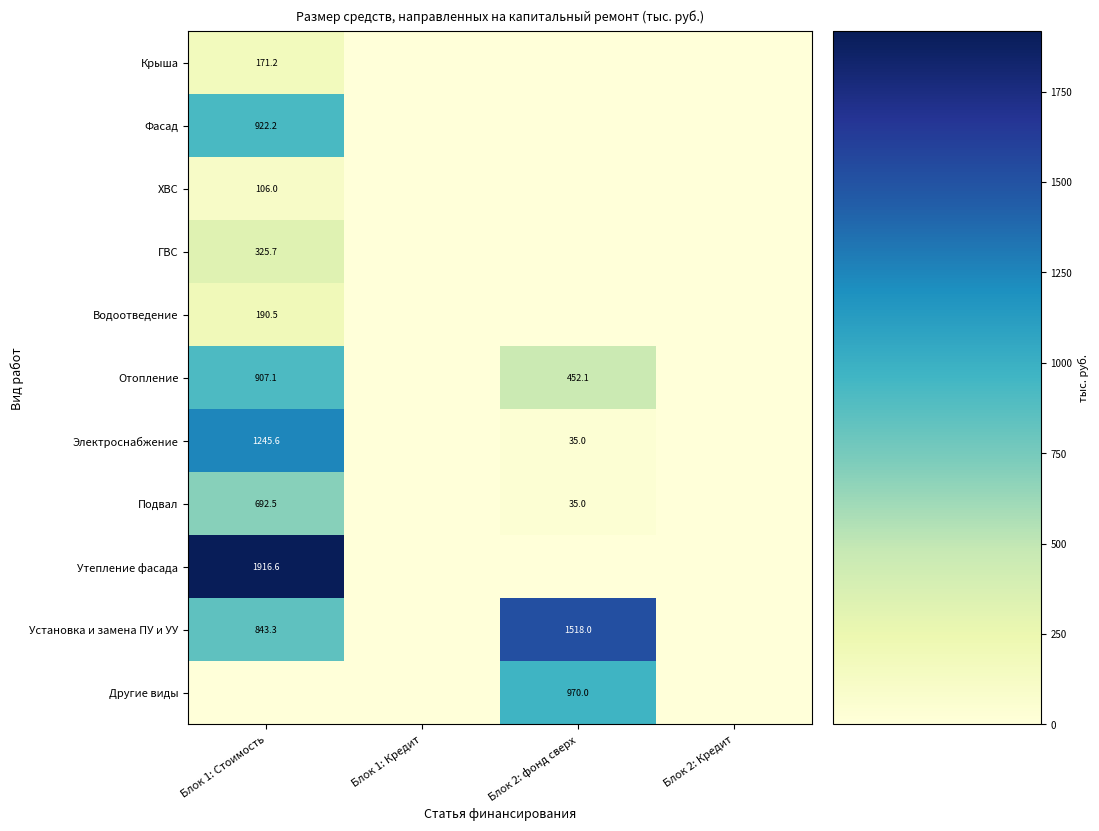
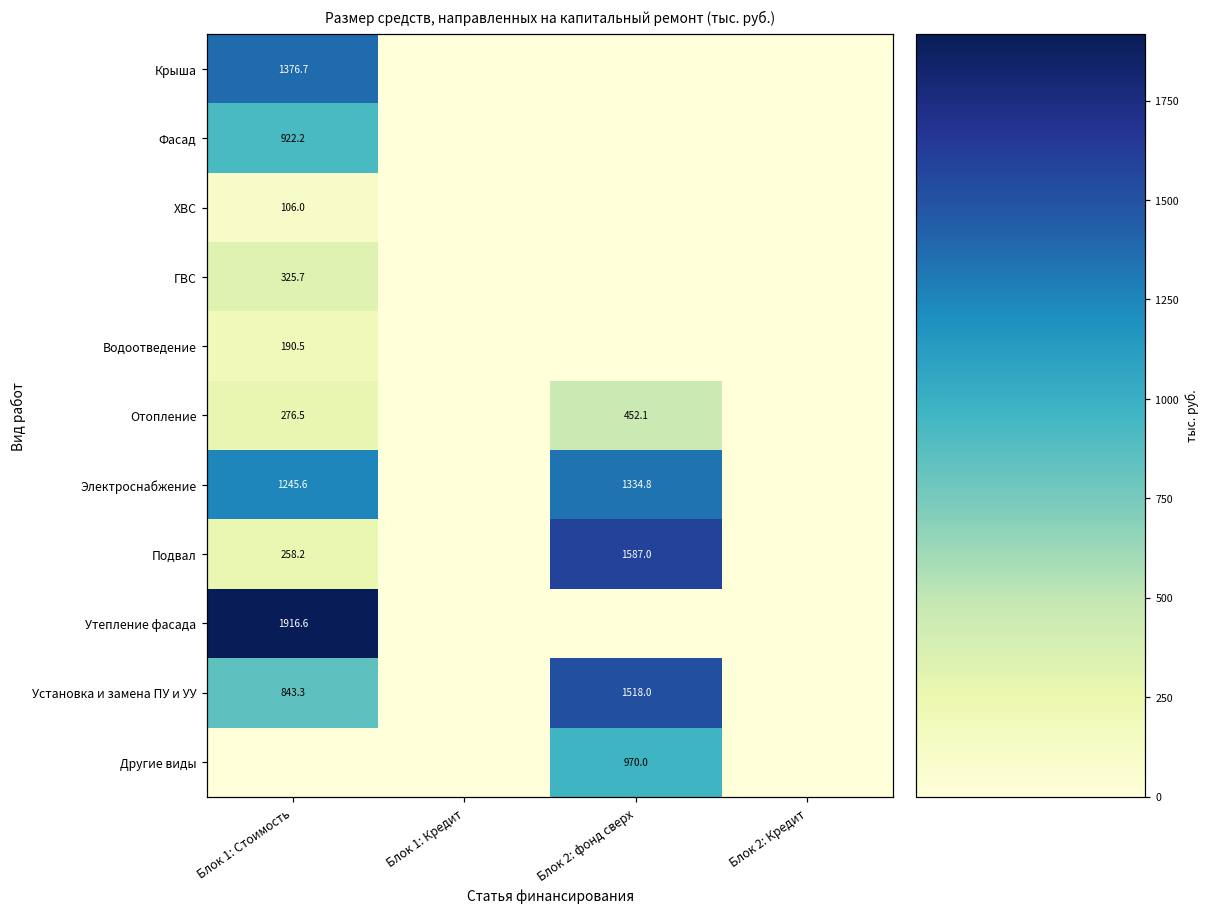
Крыша, Блок 1: Стоимость: 171.2 -> 1376.7
Отопление, Блок 1: Стоимость: 907.1 -> 276.5
Электроснабжение, Блок 2: фонд сверх: 35.0 -> 1334.8
Подвал, Блок 1: Стоимость: 692.5 -> 258.2
Подвал, Блок 2: фонд сверх: 35.0 -> 1587.0
